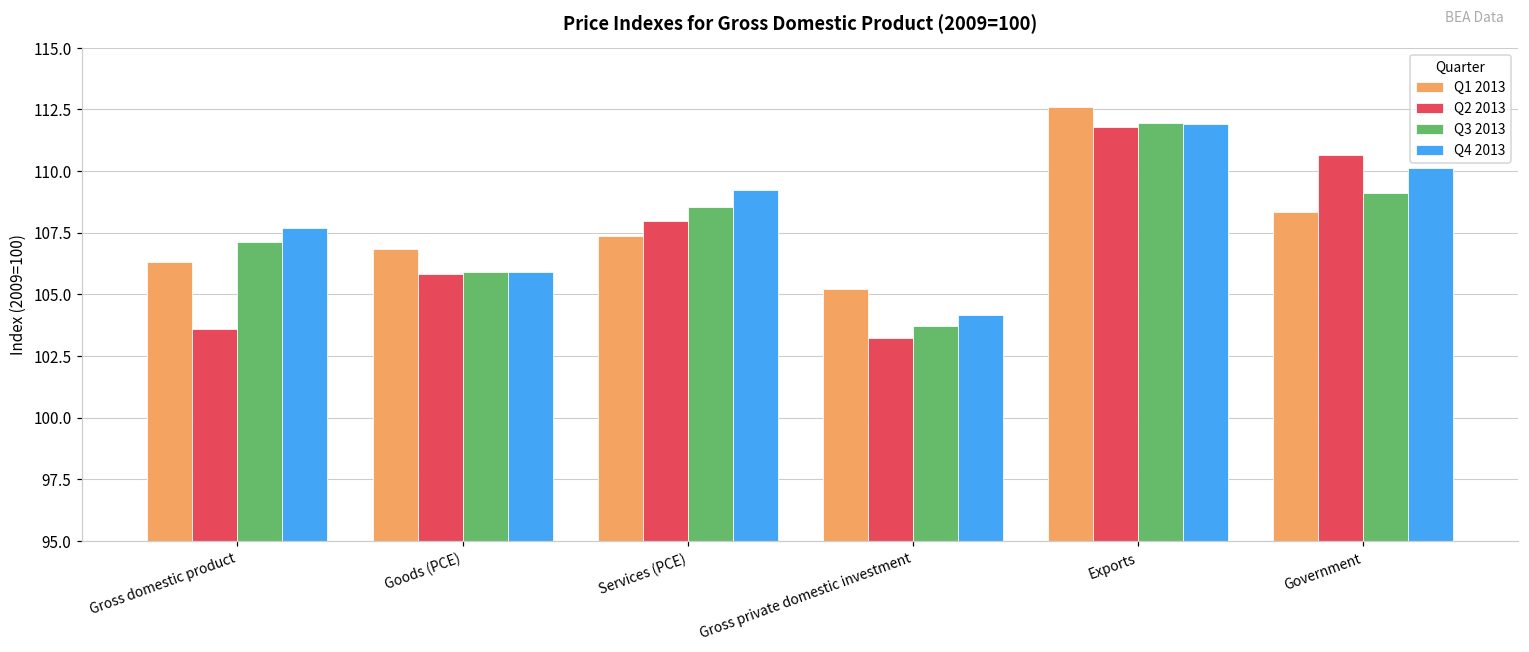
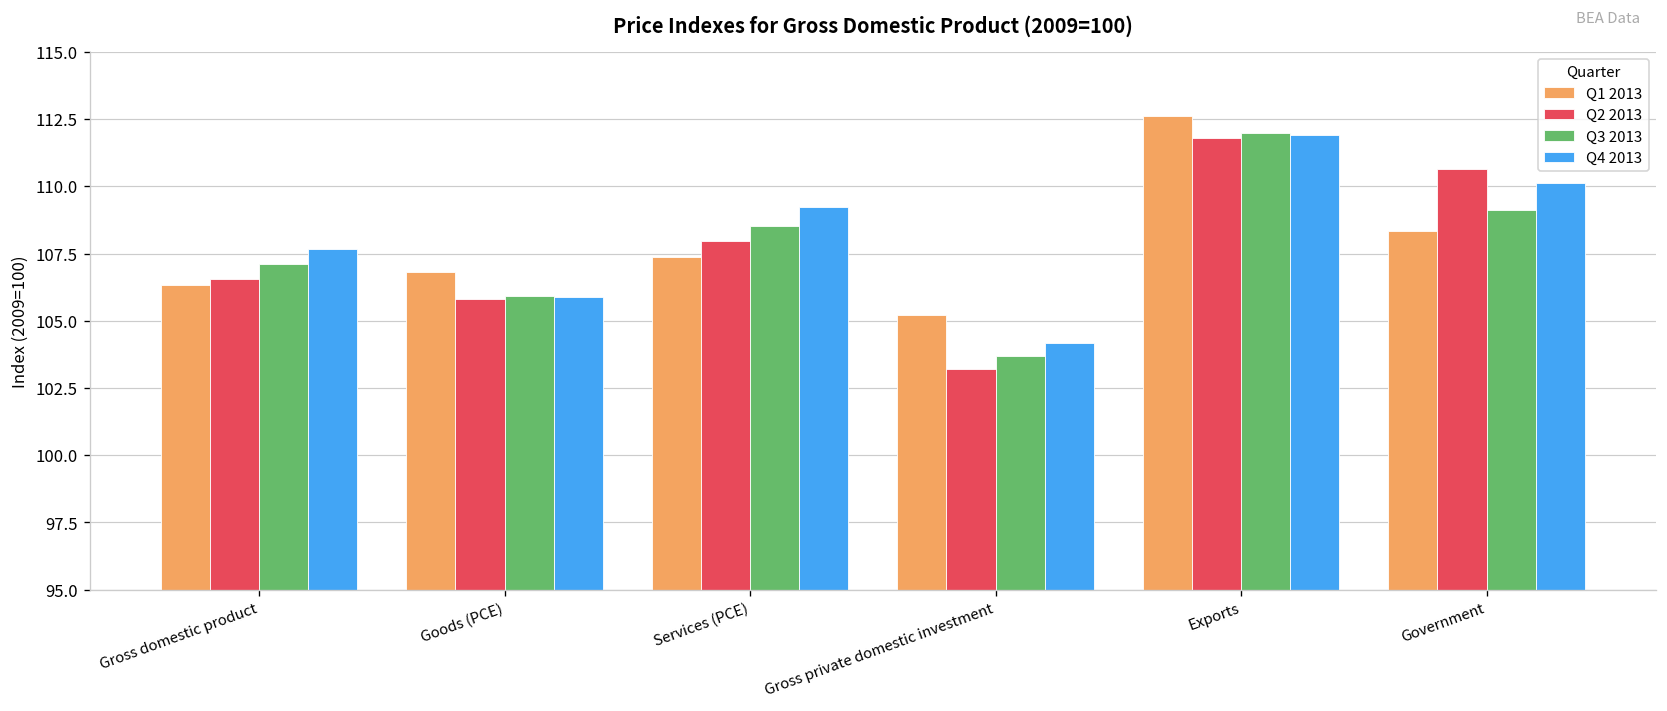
Q2 2013, Gross domestic product: 103.6 -> 106.6
